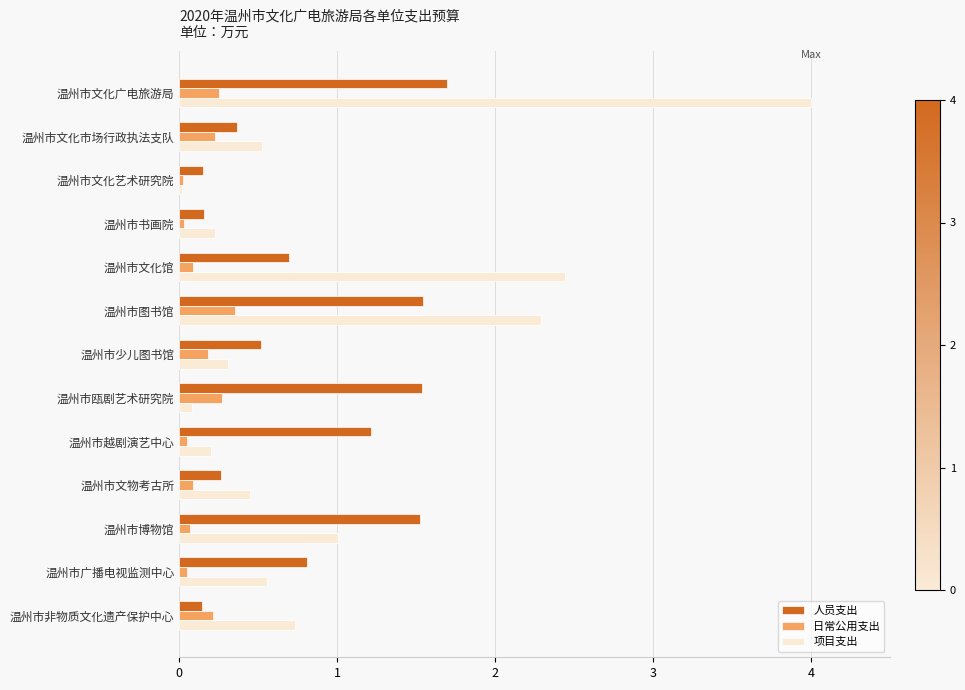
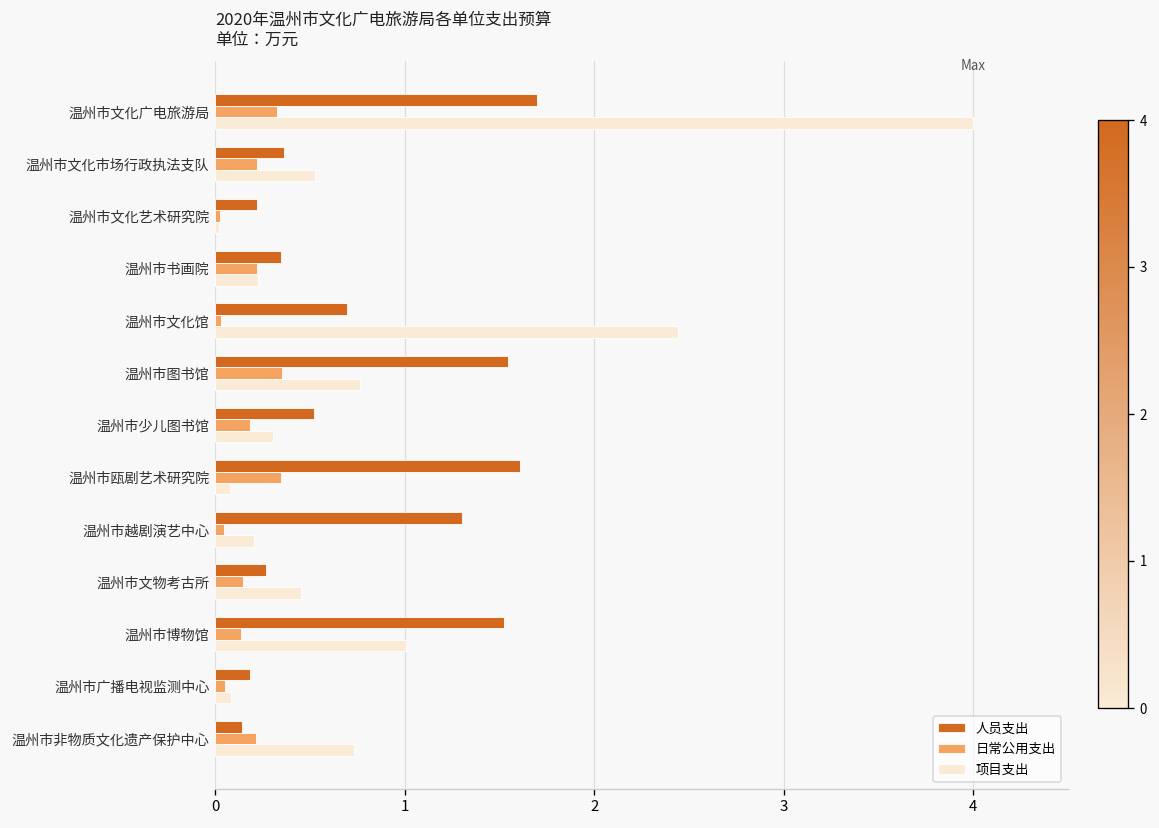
日常公用支出, 温州市文化广电旅游局: 0.25 -> 0.33
人员支出, 温州市文化艺术研究院: 0.15 -> 0.22
人员支出, 温州市书画院: 0.16 -> 0.35
日常公用支出, 温州市书画院: 0.03 -> 0.22
日常公用支出, 温州市文化馆: 0.09 -> 0.03
项目支出, 温州市图书馆: 2.29 -> 0.77
人员支出, 温州市瓯剧艺术研究院: 1.54 -> 1.61
日常公用支出, 温州市瓯剧艺术研究院: 0.27 -> 0.35
人员支出, 温州市越剧演艺中心: 1.21 -> 1.30
日常公用支出, 温州市文物考古所: 0.09 -> 0.15
日常公用支出, 温州市博物馆: 0.06 -> 0.14
人员支出, 温州市广播电视监测中心: 0.81 -> 0.18
项目支出, 温州市广播电视监测中心: 0.55 -> 0.08
